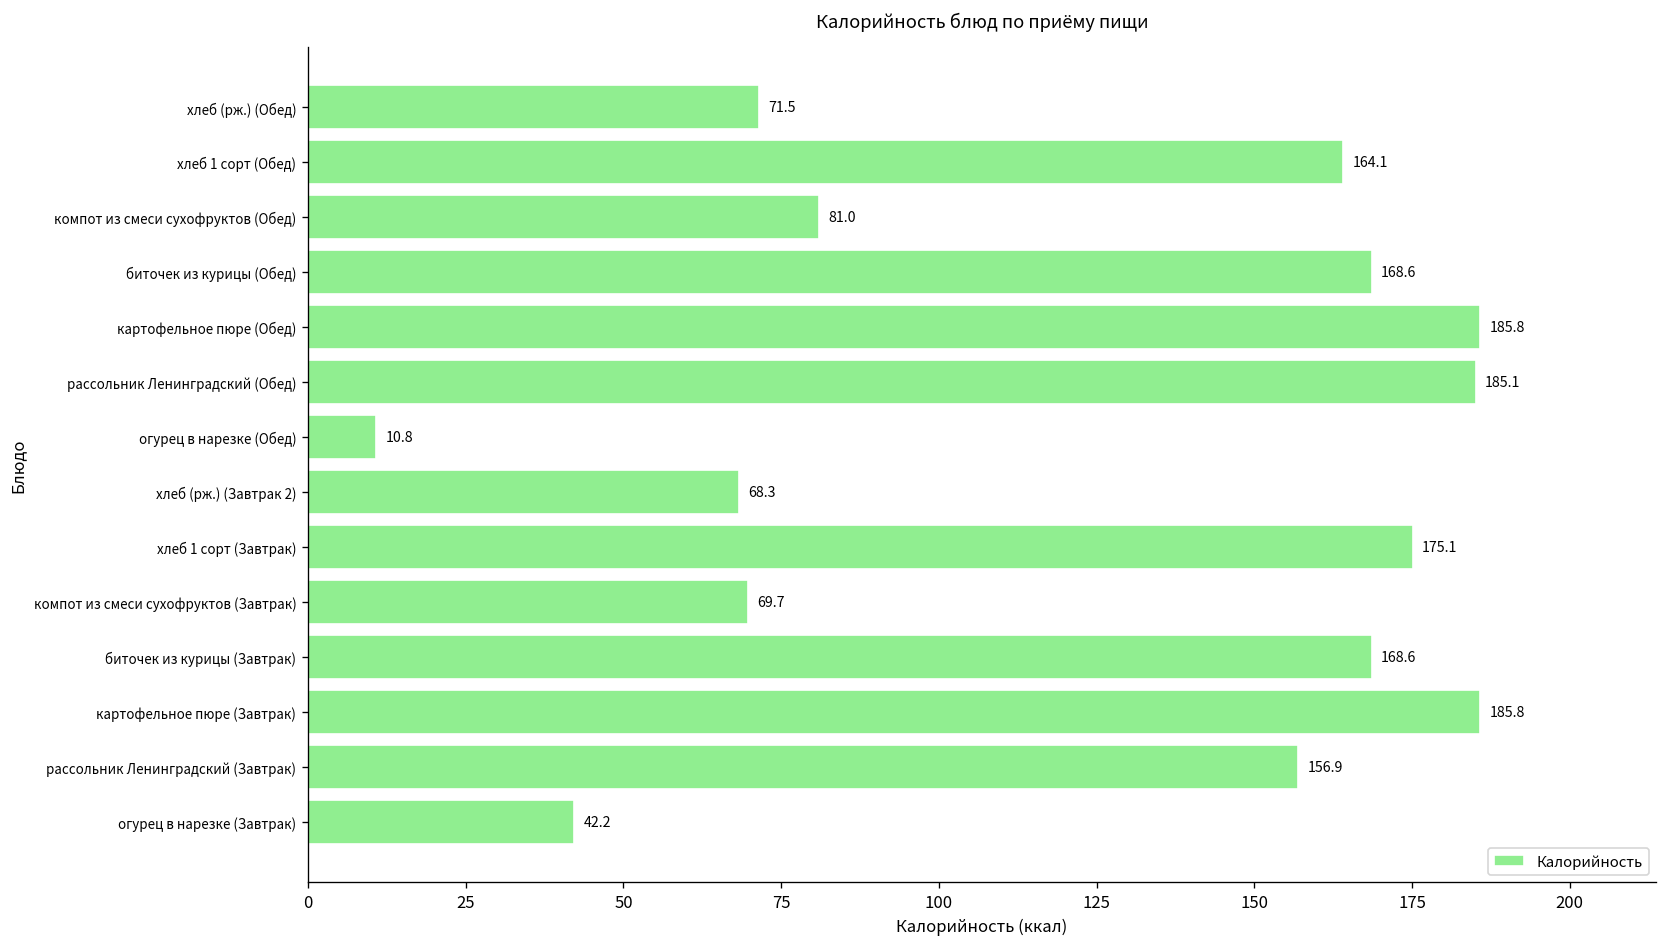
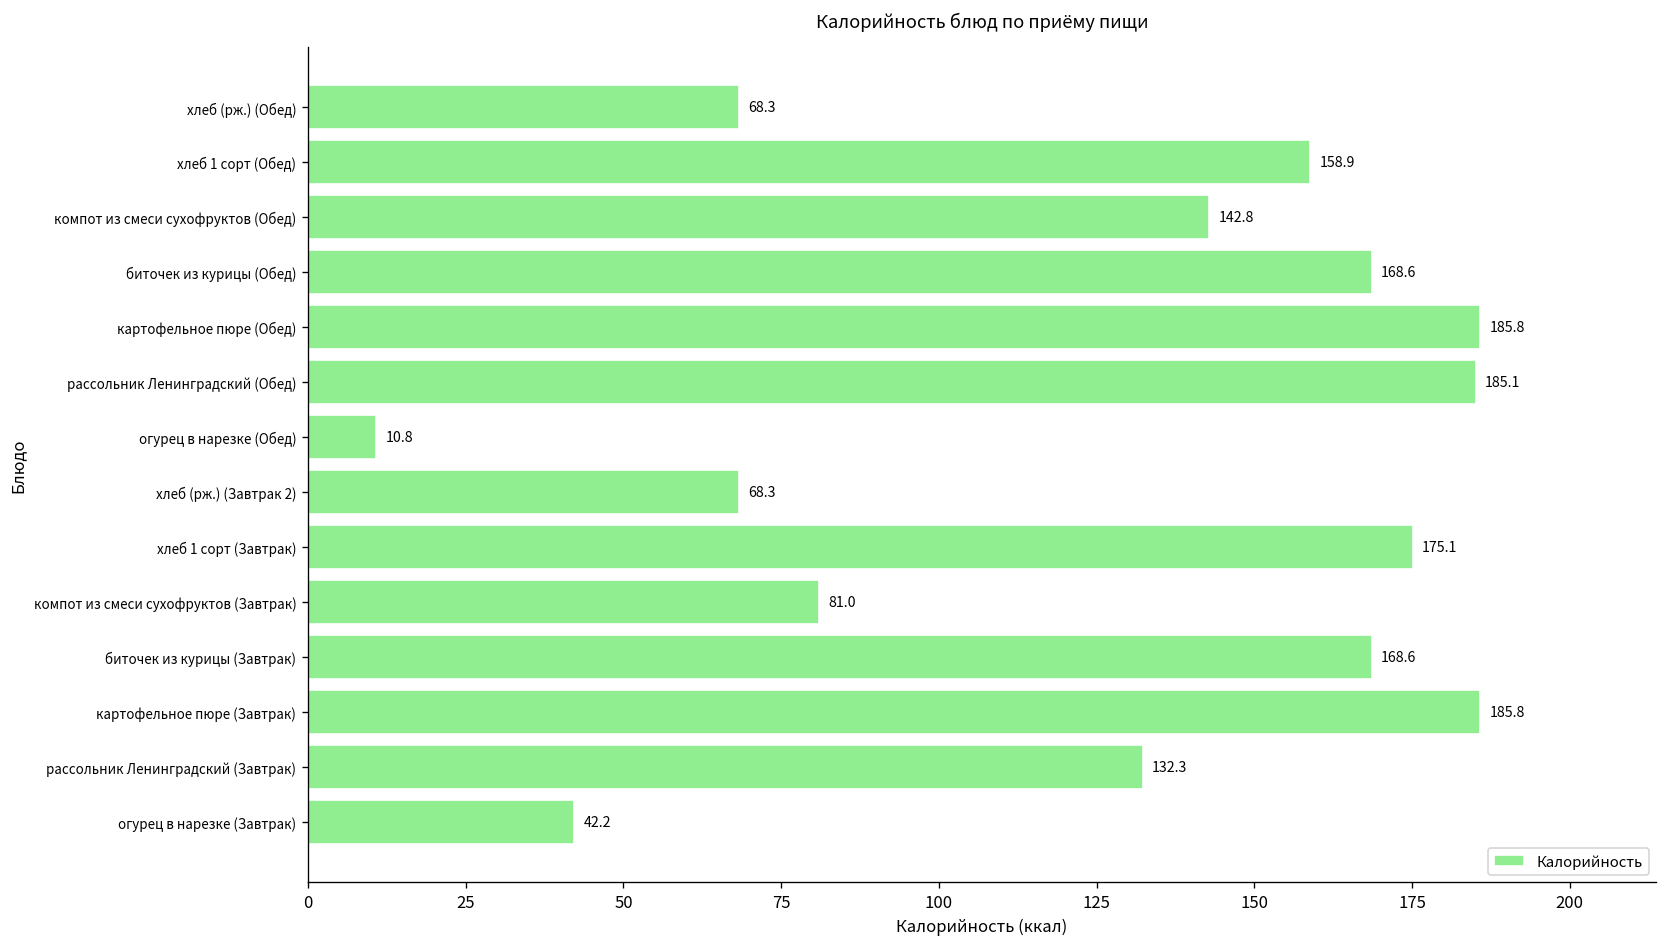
хлеб (рж.) (Обед): 71.5 -> 68.3
хлеб 1 сорт (Обед): 164.1 -> 158.9
компот из смеси сухофруктов (Обед): 81.0 -> 142.8
компот из смеси сухофруктов (Завтрак): 69.7 -> 81.0
рассольник Ленинградский (Завтрак): 156.9 -> 132.3
